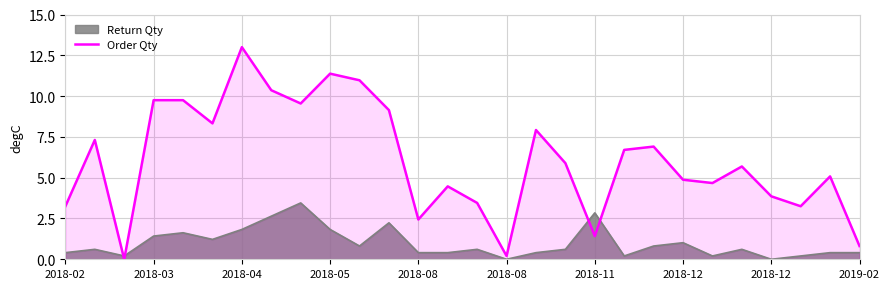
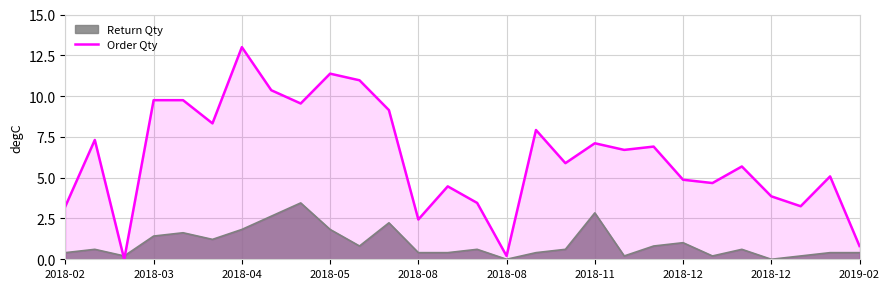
Order Qty, 2018-11: 1.4 -> 7.1
